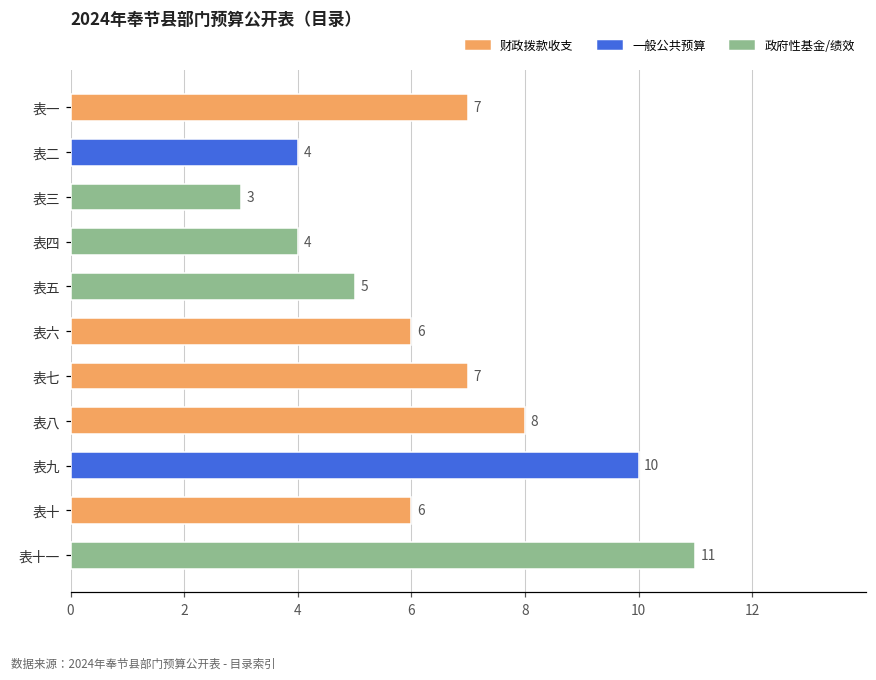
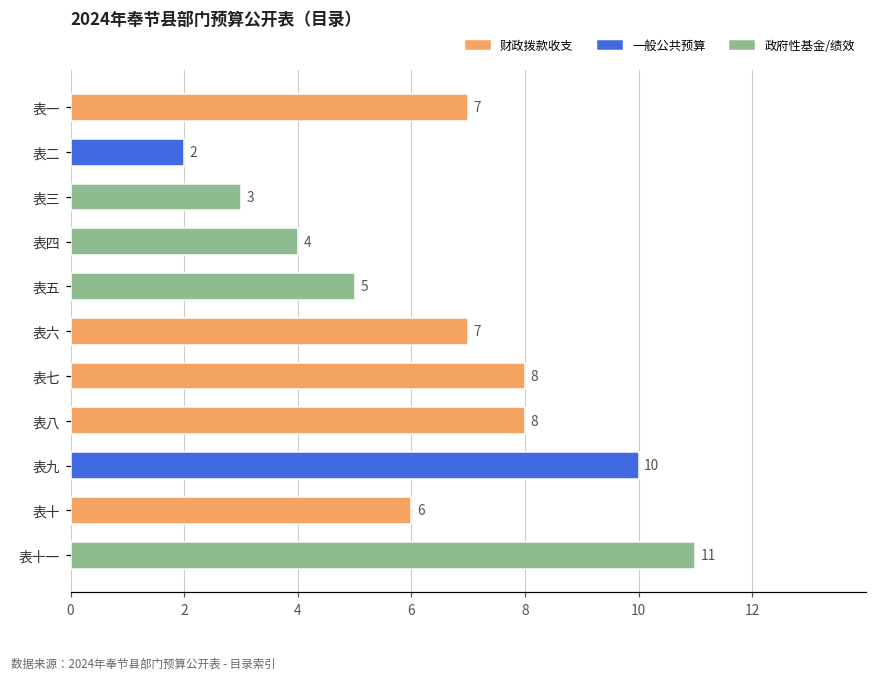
表二: 4 -> 2
表六: 6 -> 7
表七: 7 -> 8
